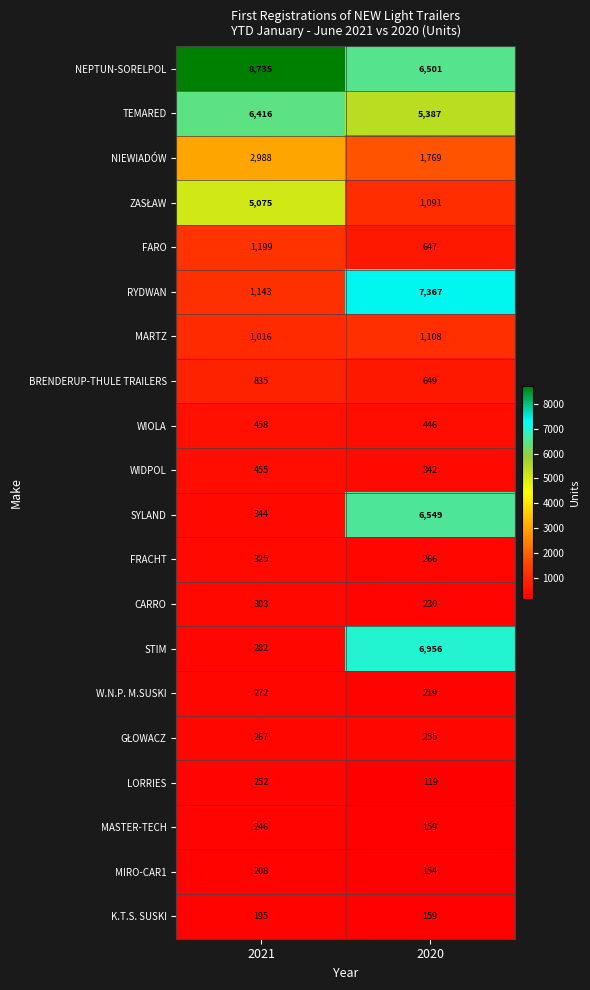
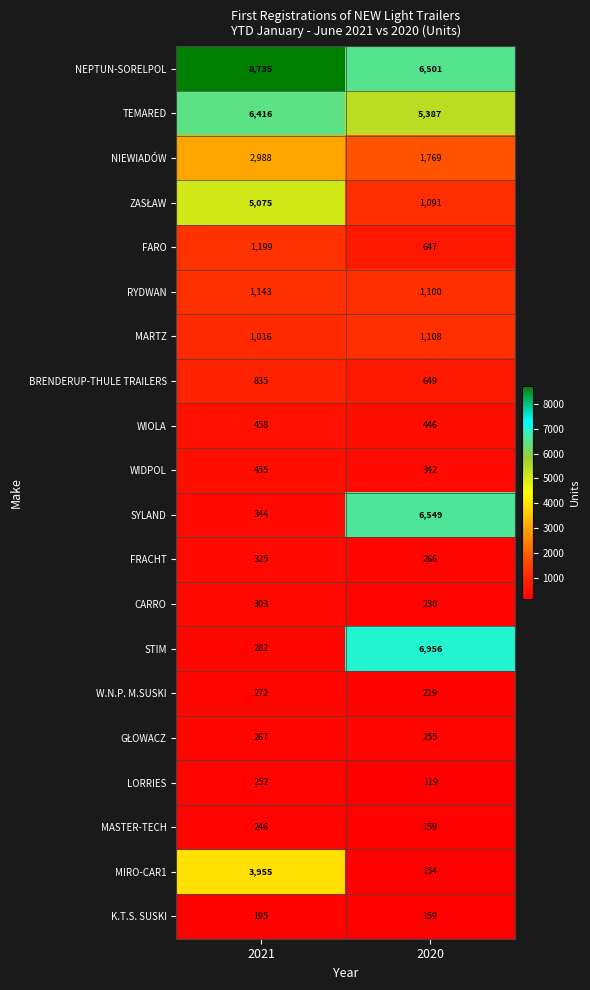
RYDWAN, 2020: 7,367 -> 1,100
MIRO-CAR1, 2021: 208 -> 3,955
